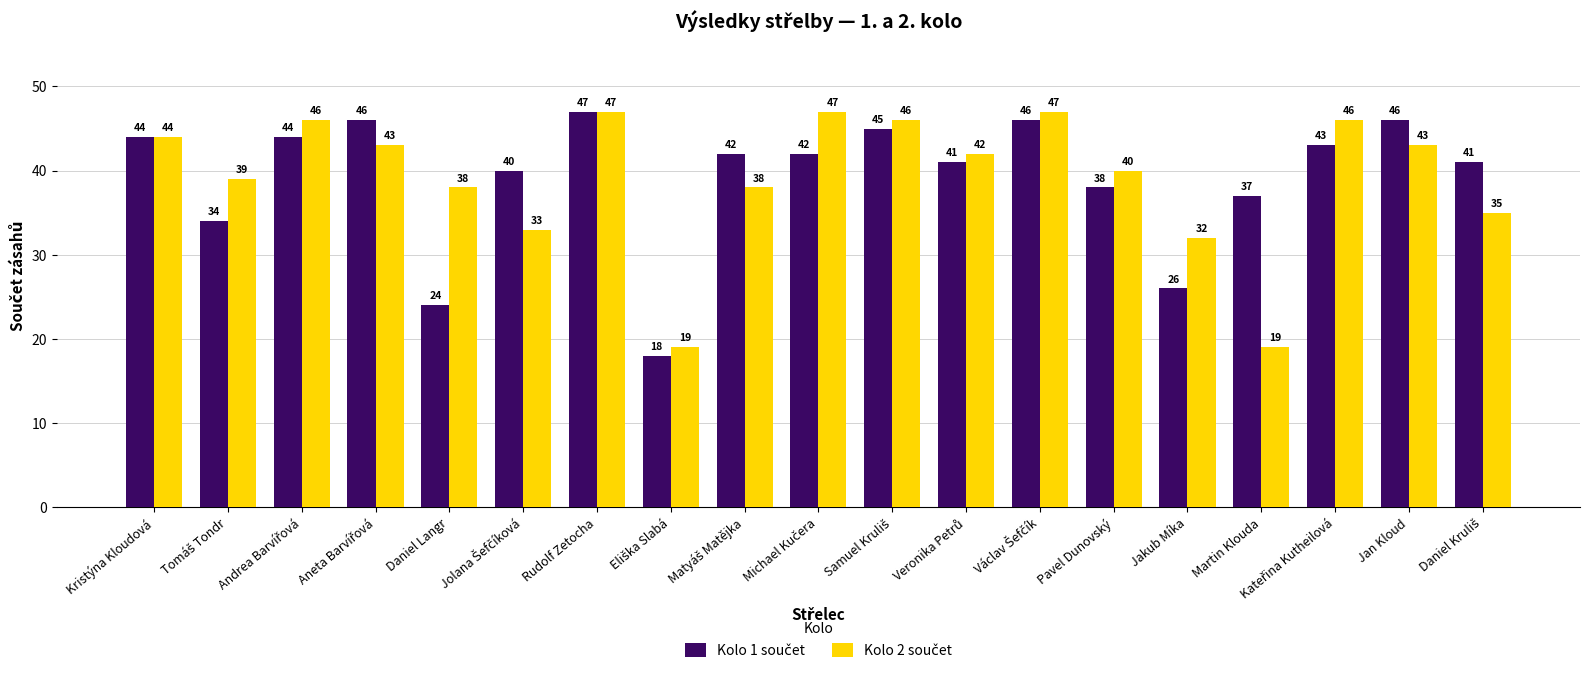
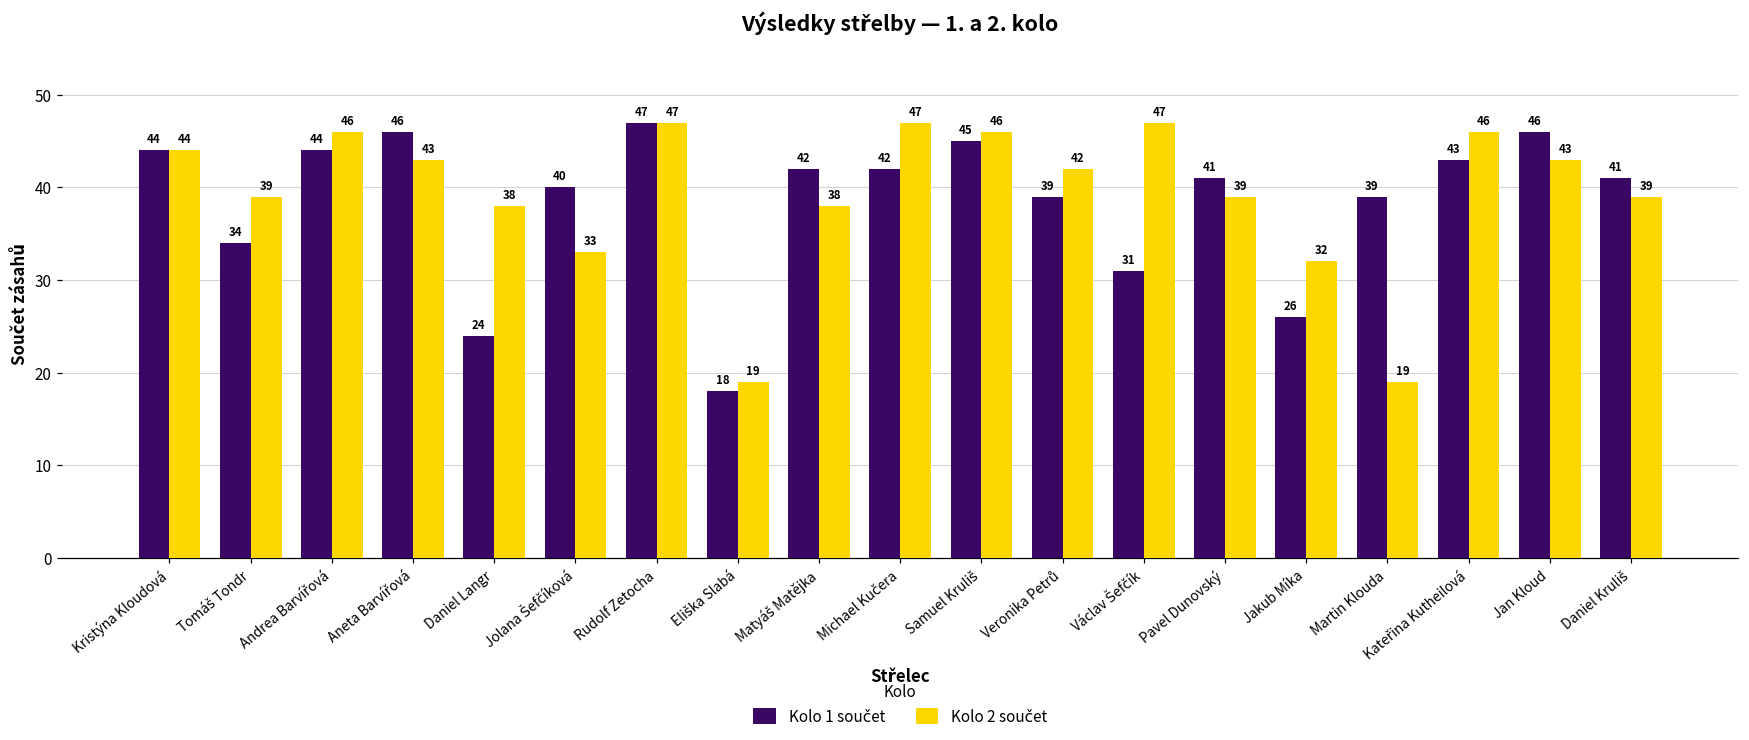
Kolo 1 součet, Veronika Petrů: 41 -> 39
Kolo 1 součet, Václav Šefčík: 46 -> 31
Kolo 1 součet, Pavel Dunovský: 38 -> 41
Kolo 2 součet, Pavel Dunovský: 40 -> 39
Kolo 1 součet, Martin Klouda: 37 -> 39
Kolo 2 součet, Daniel Kruliš: 35 -> 39
